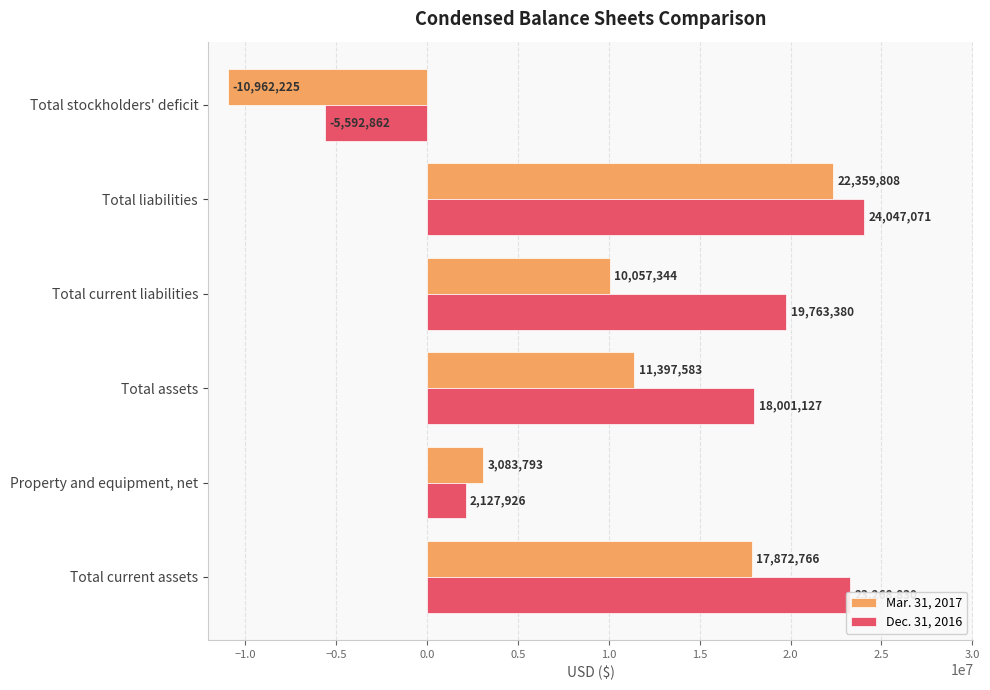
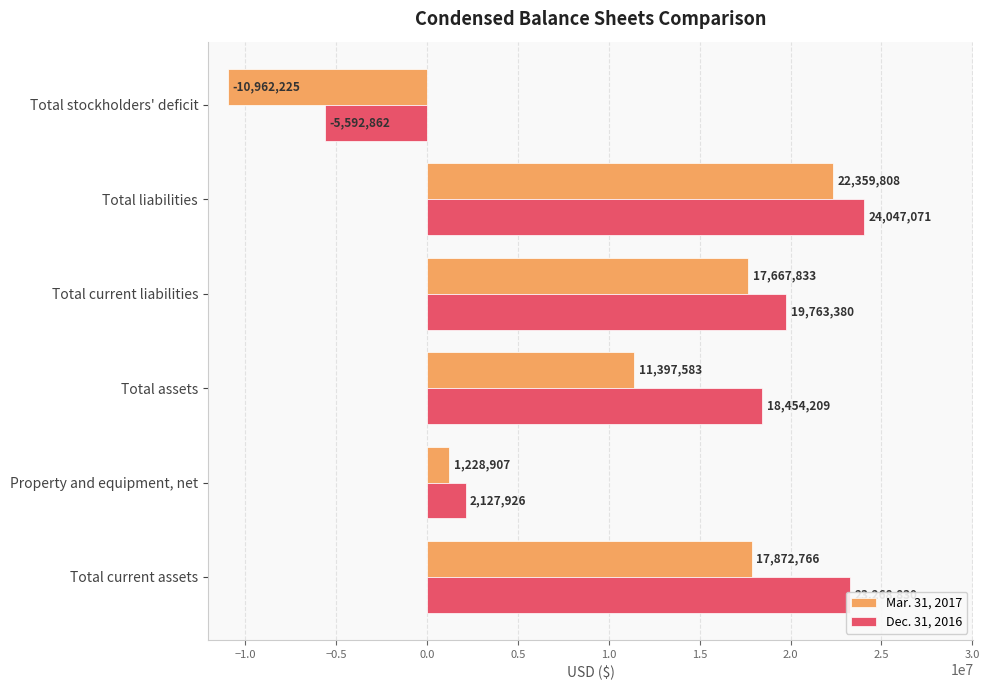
Mar. 31, 2017, Total current liabilities: 10,057,344 -> 17,667,833
Dec. 31, 2016, Total assets: 18,001,127 -> 18,454,209
Mar. 31, 2017, Property and equipment, net: 3,083,793 -> 1,228,907
